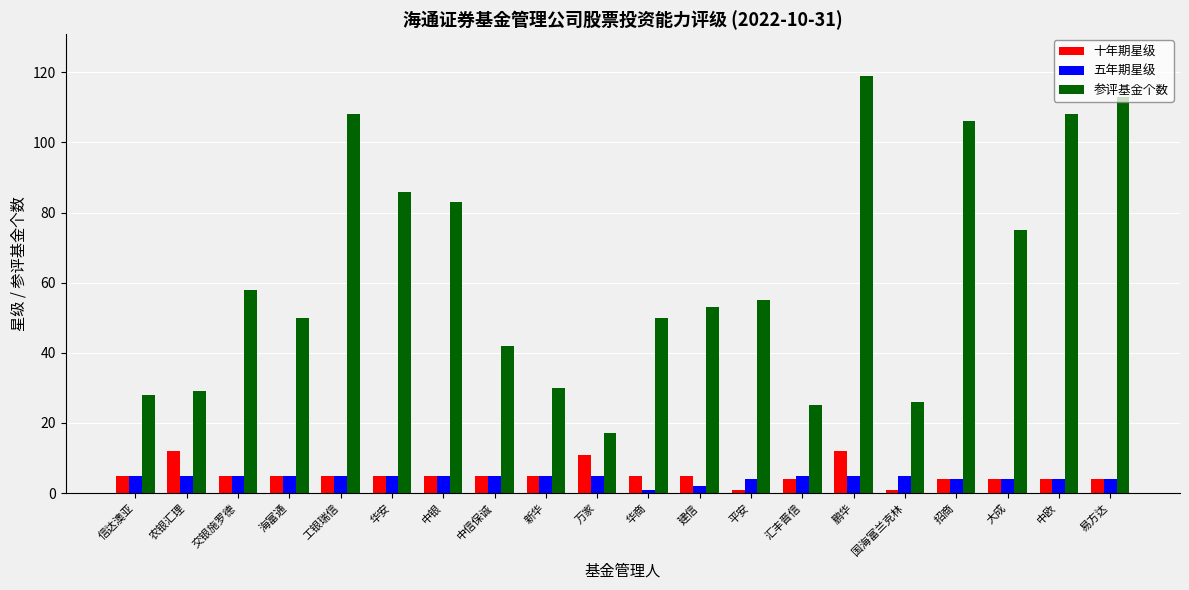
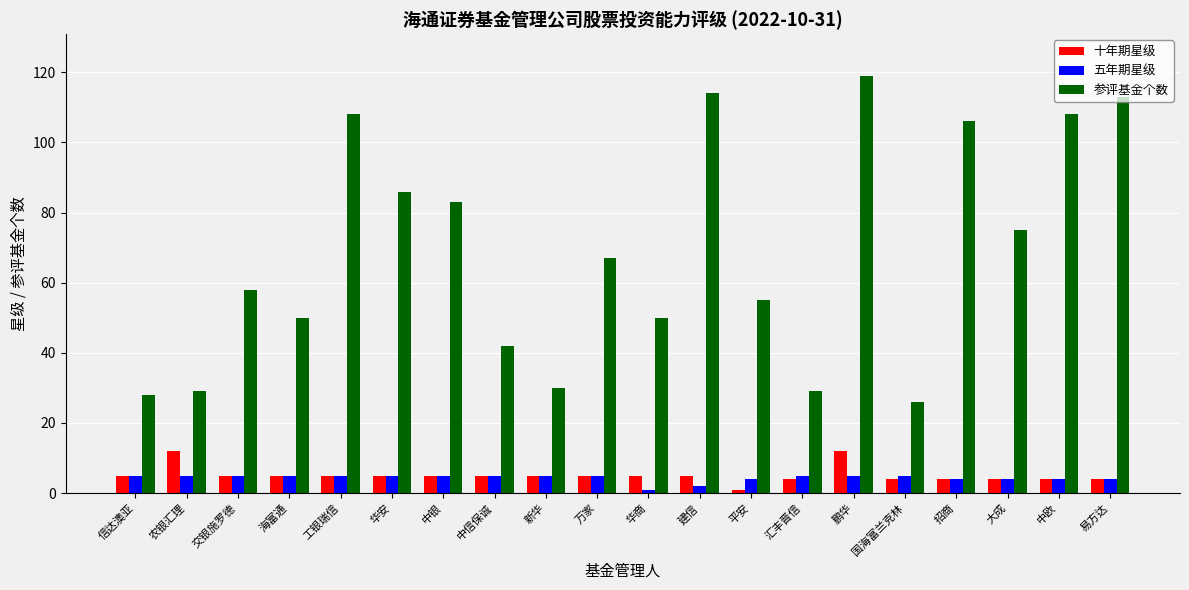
十年期星级, 万家: 11 -> 5
参评基金个数, 万家: 17 -> 67
参评基金个数, 建信: 53 -> 114
参评基金个数, 汇丰晋信: 25 -> 29
十年期星级, 国海富兰克林: 1 -> 4
